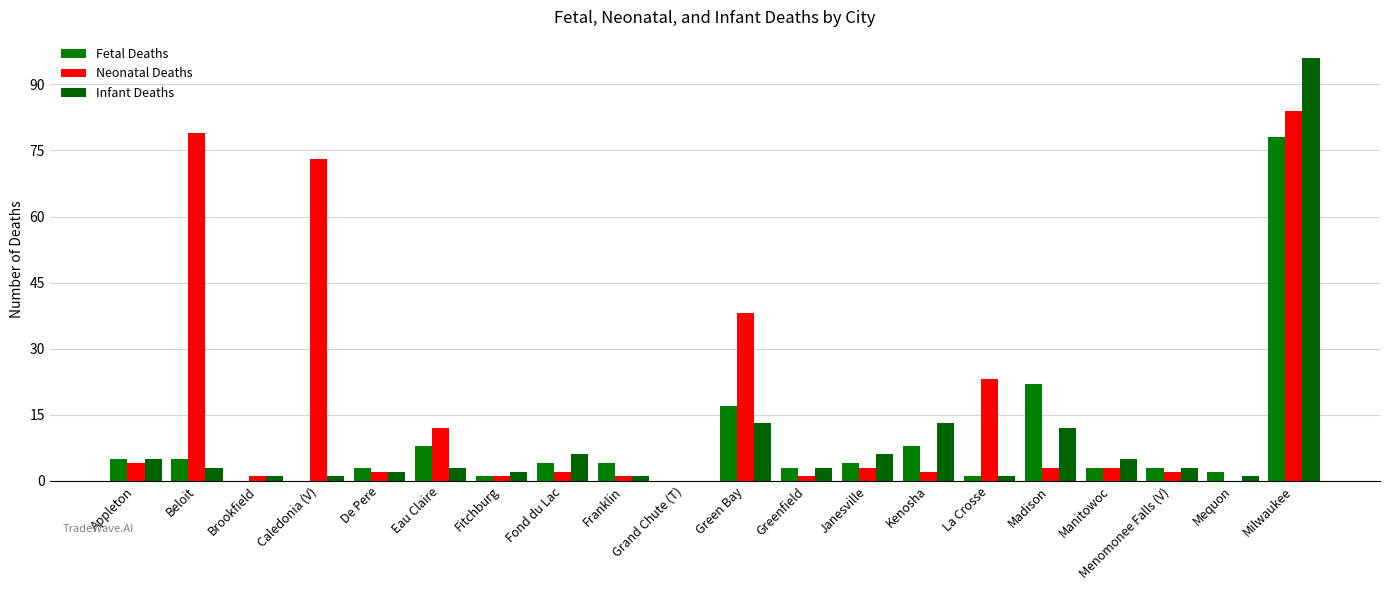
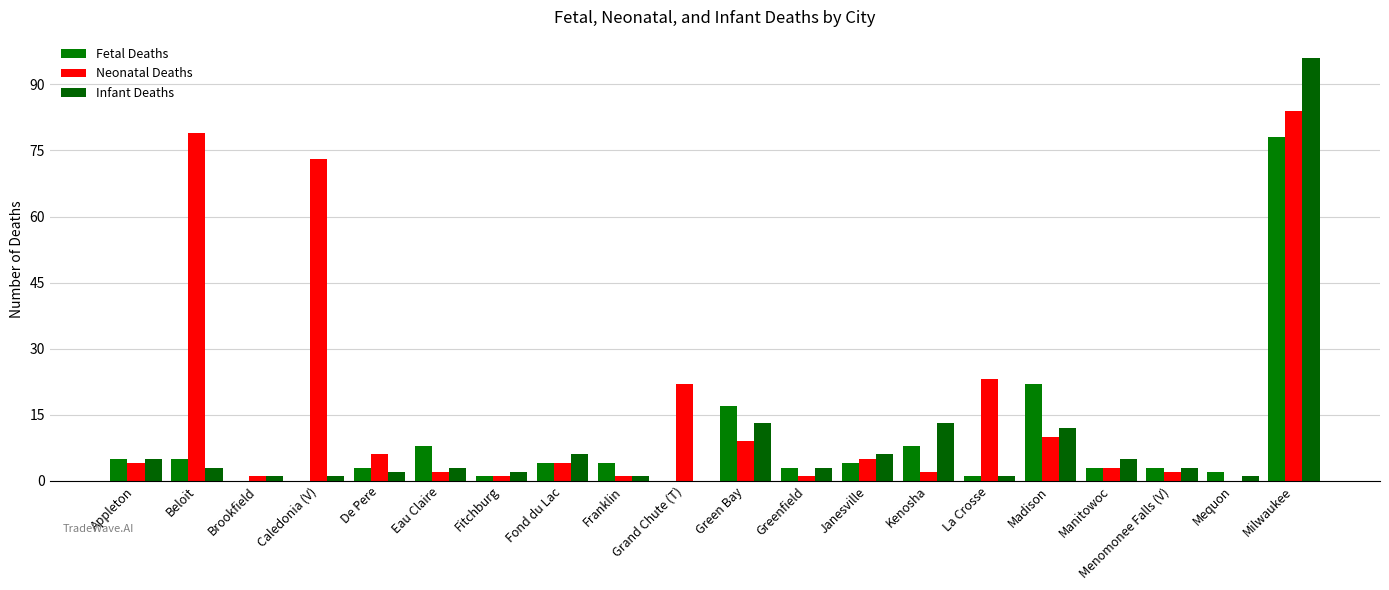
Neonatal Deaths, De Pere: 2 -> 6
Neonatal Deaths, Eau Claire: 12 -> 2
Neonatal Deaths, Fond du Lac: 2 -> 4
Neonatal Deaths, Grand Chute (T): 0 -> 22
Neonatal Deaths, Green Bay: 38 -> 9
Neonatal Deaths, Janesville: 3 -> 5
Neonatal Deaths, Madison: 3 -> 10
